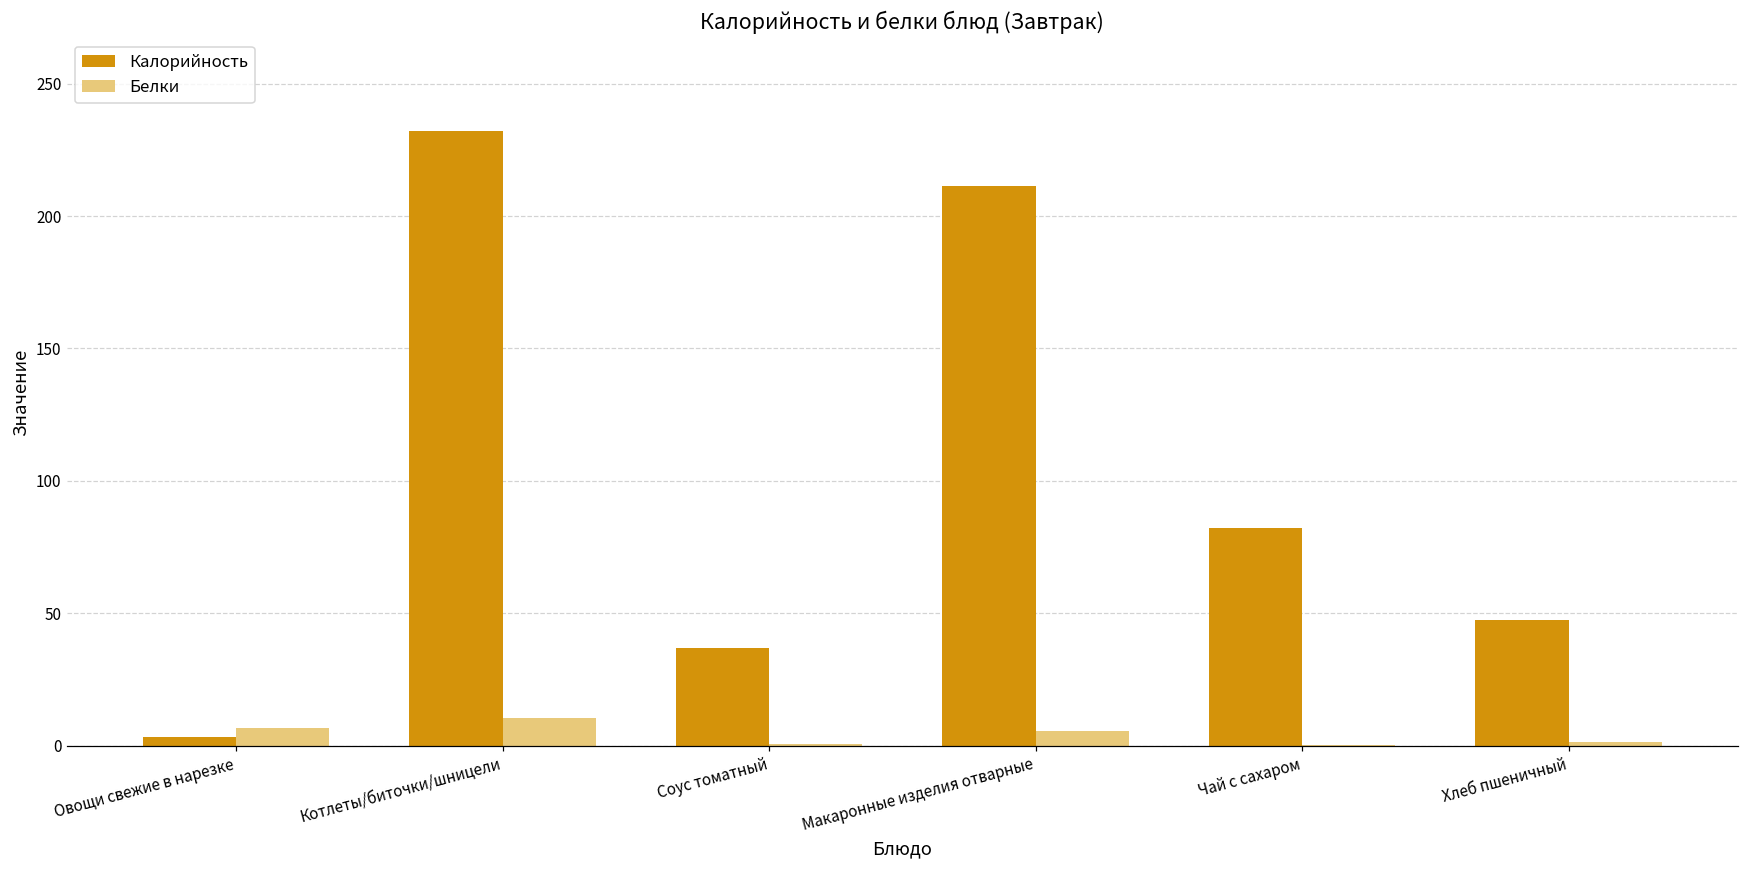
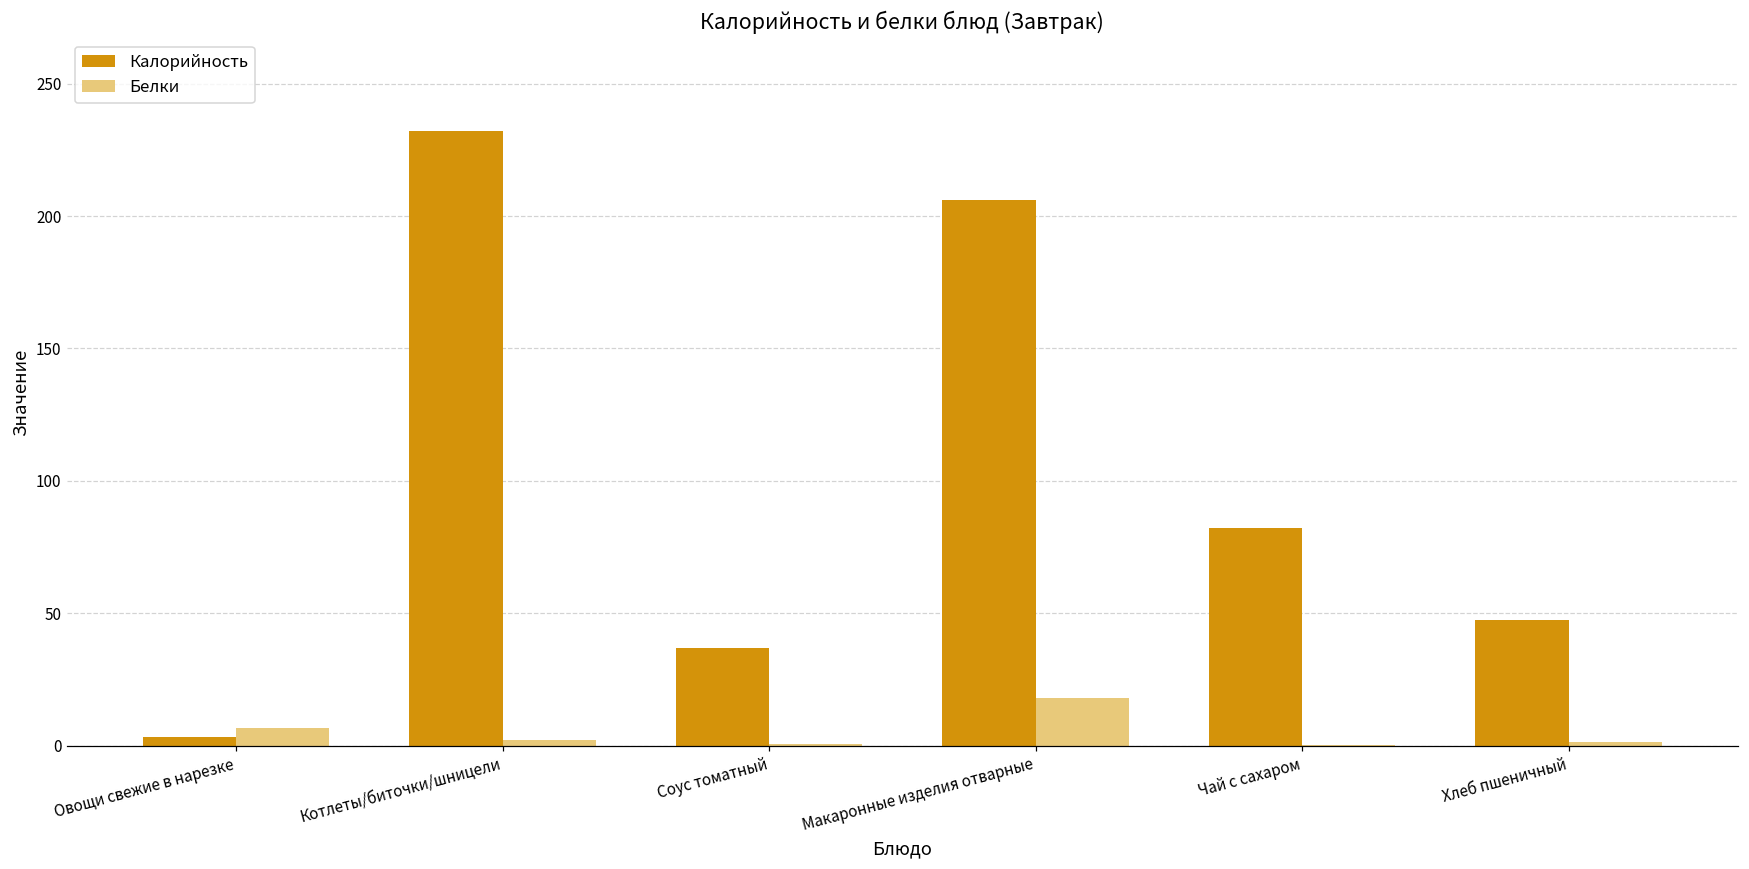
Белки, Котлеты/биточки/шницели: 10 -> 2
Калорийность, Макаронные изделия отварные: 211 -> 206
Белки, Макаронные изделия отварные: 6 -> 18
